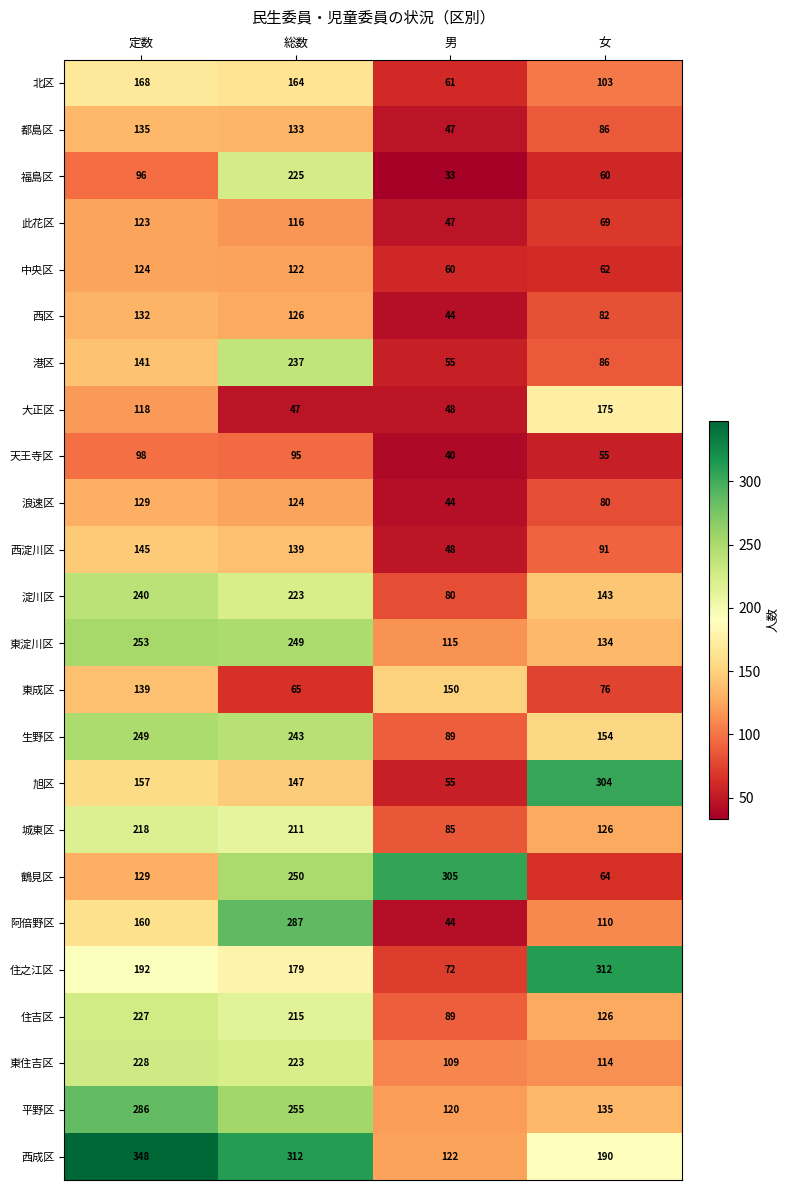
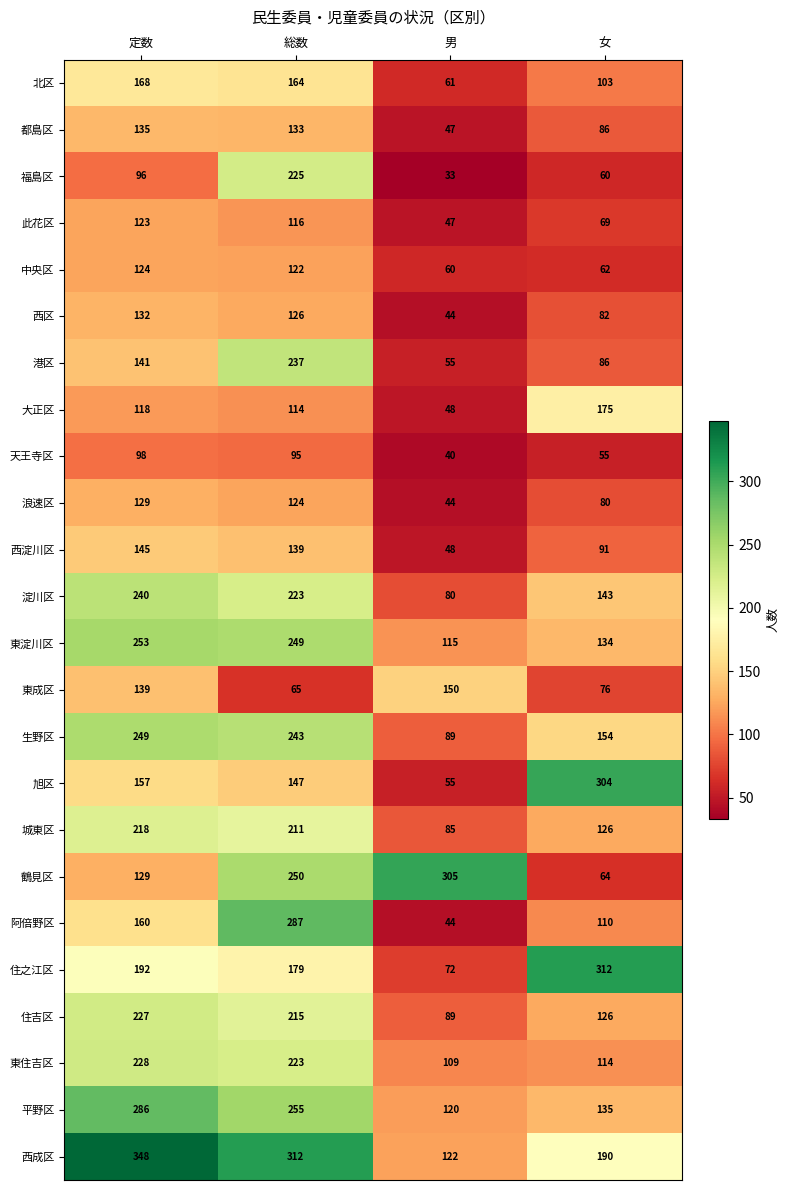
大正区, 総数: 47 -> 114
